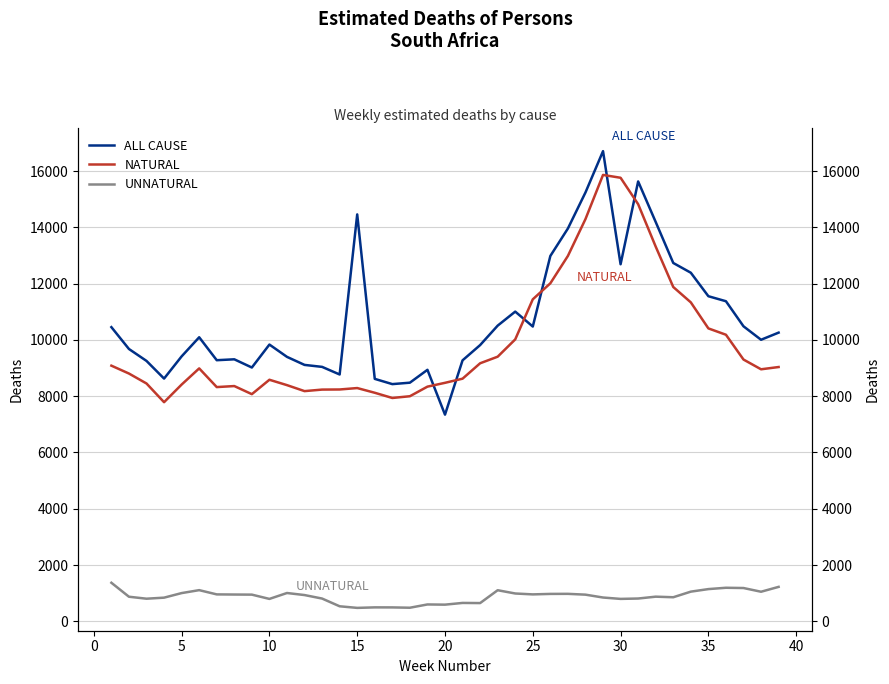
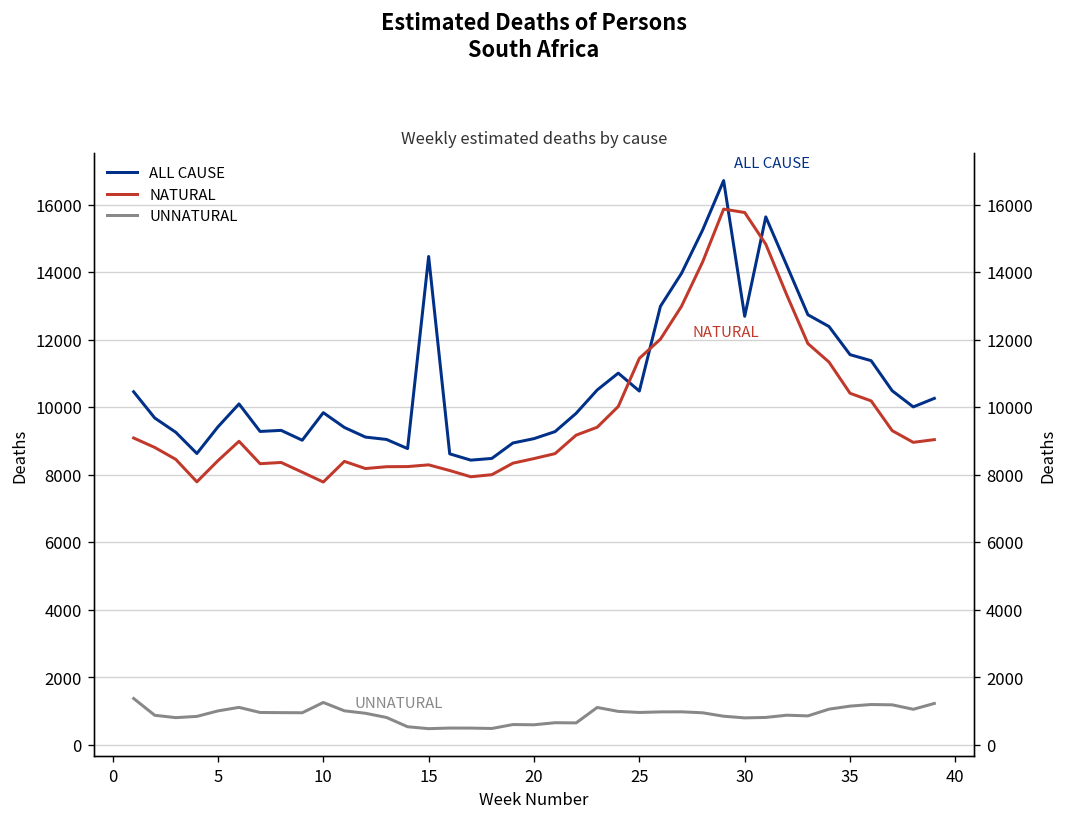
NATURAL, 10: 8600 -> 7800
UNNATURAL, 10: 800 -> 1300
ALL CAUSE, 20: 7300 -> 9100
